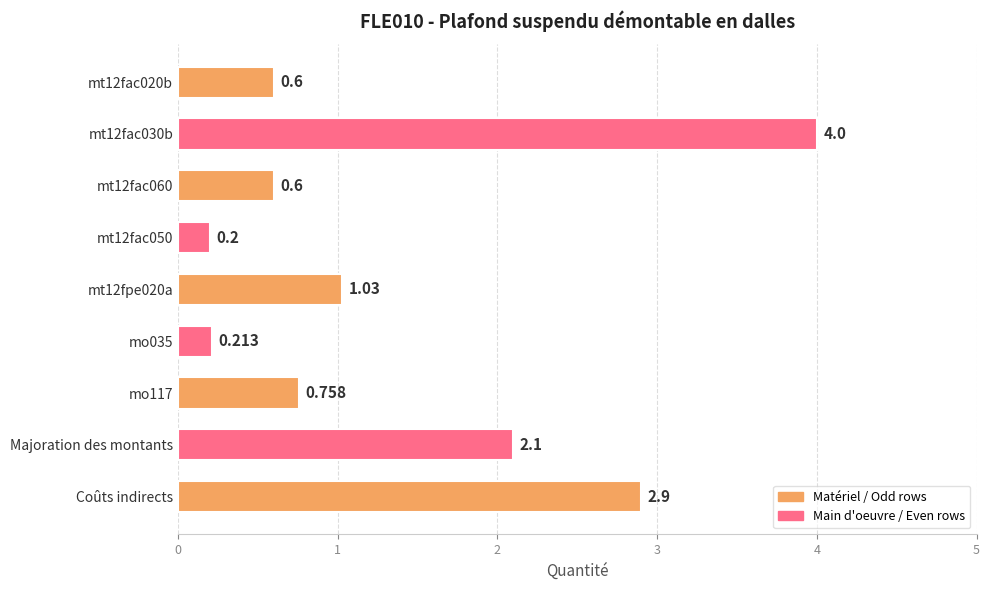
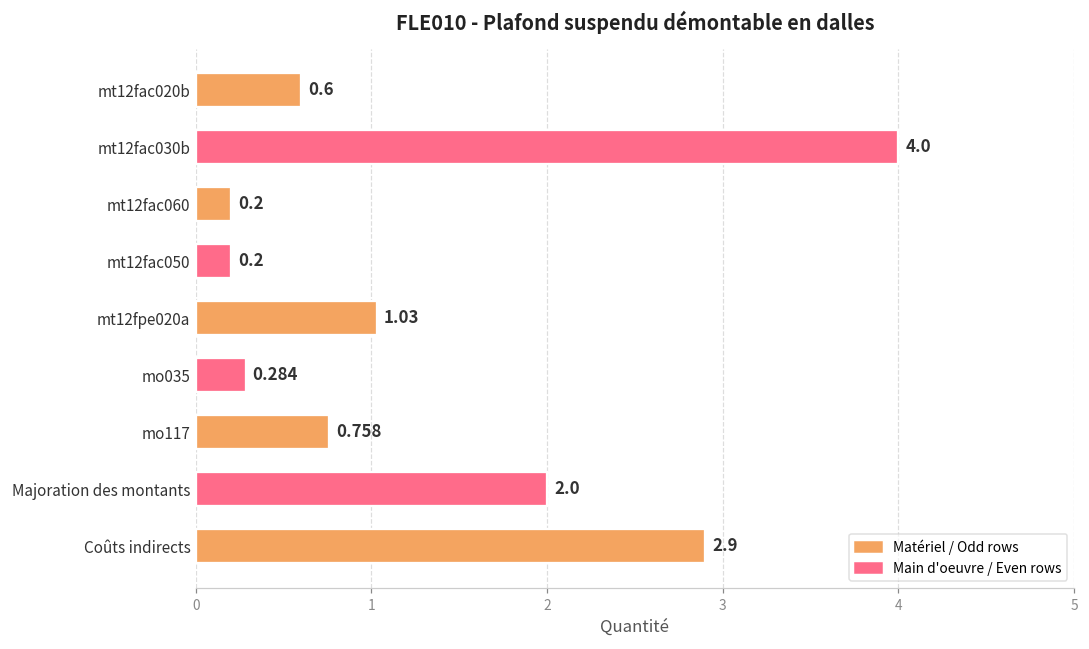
mt12fac060: 0.6 -> 0.2
mo035: 0.213 -> 0.284
Majoration des montants: 2.1 -> 2.0
